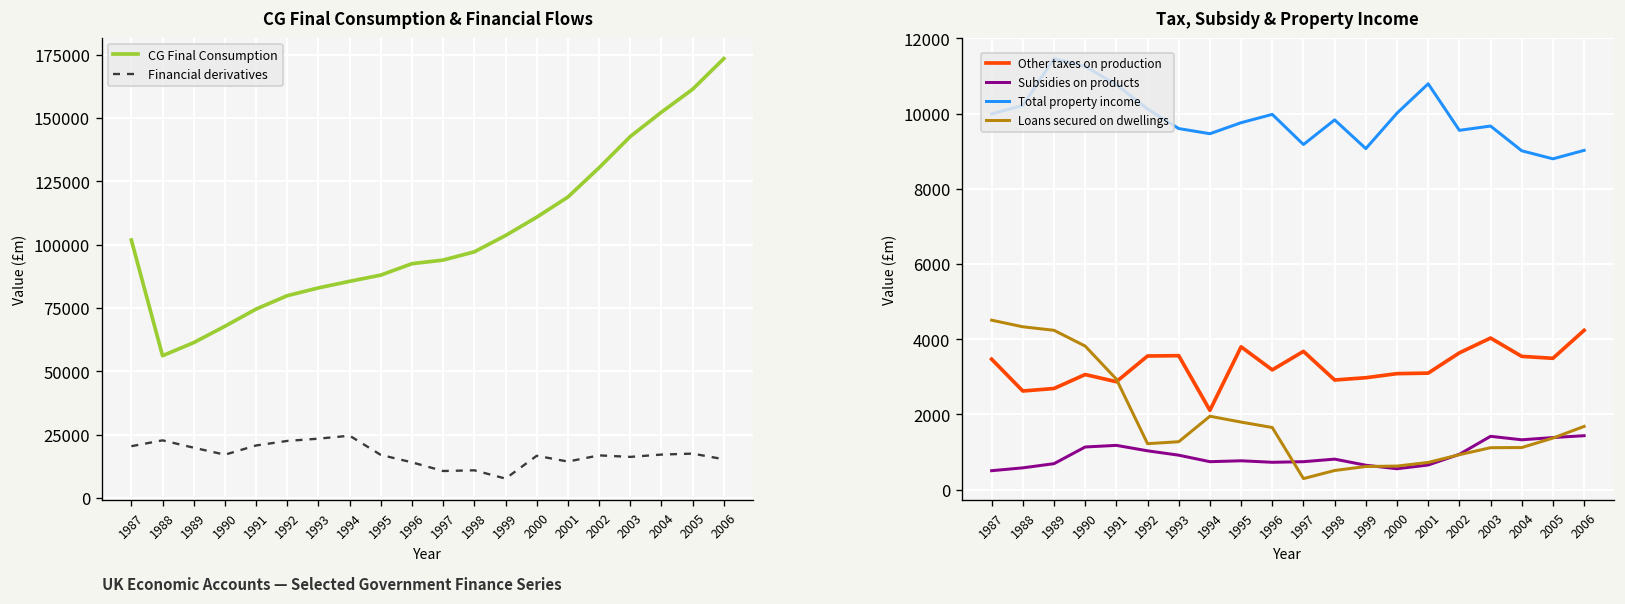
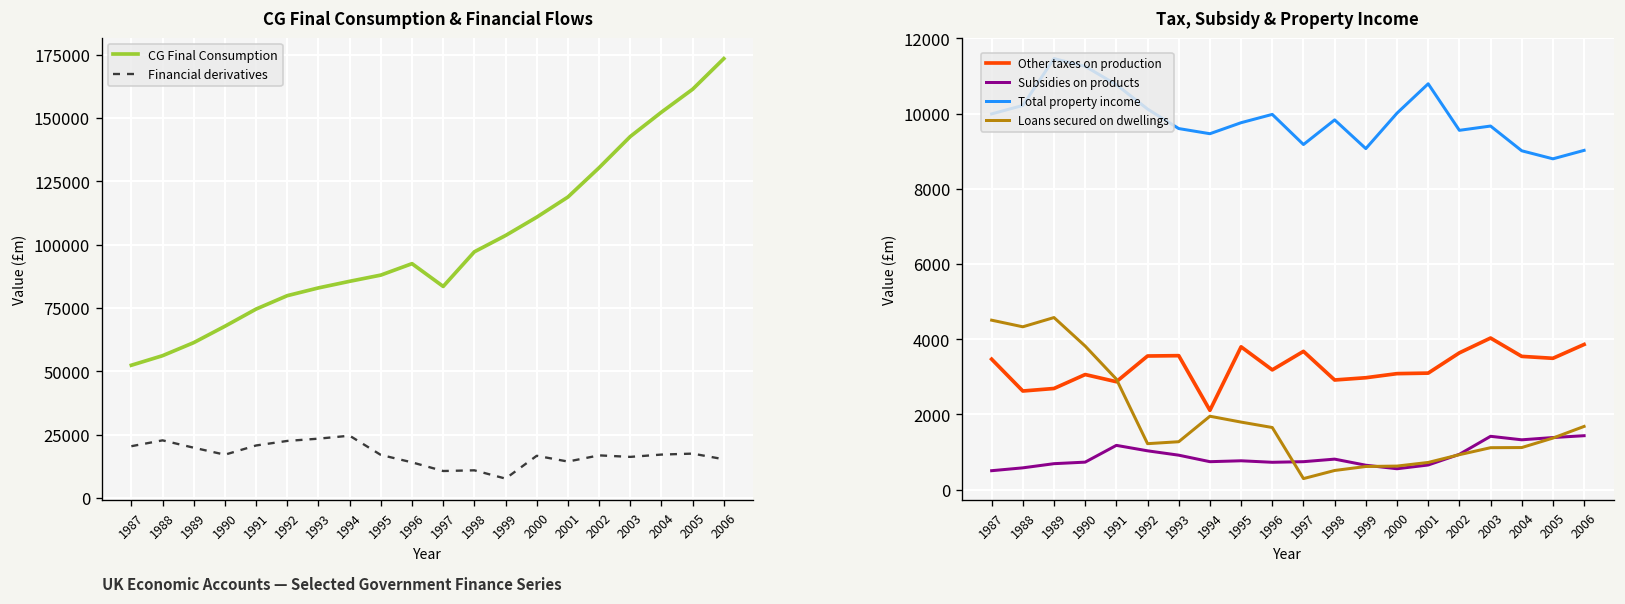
CG Final Consumption & Financial Flows, CG Final Consumption, 1987: 102000 -> 52000
CG Final Consumption & Financial Flows, CG Final Consumption, 1997: 94000 -> 83000
Tax, Subsidy & Property Income, Loans secured on dwellings, 1989: 4200 -> 4600
Tax, Subsidy & Property Income, Subsidies on products, 1990: 1100 -> 700
Tax, Subsidy & Property Income, Other taxes on production, 2006: 4200 -> 3900
